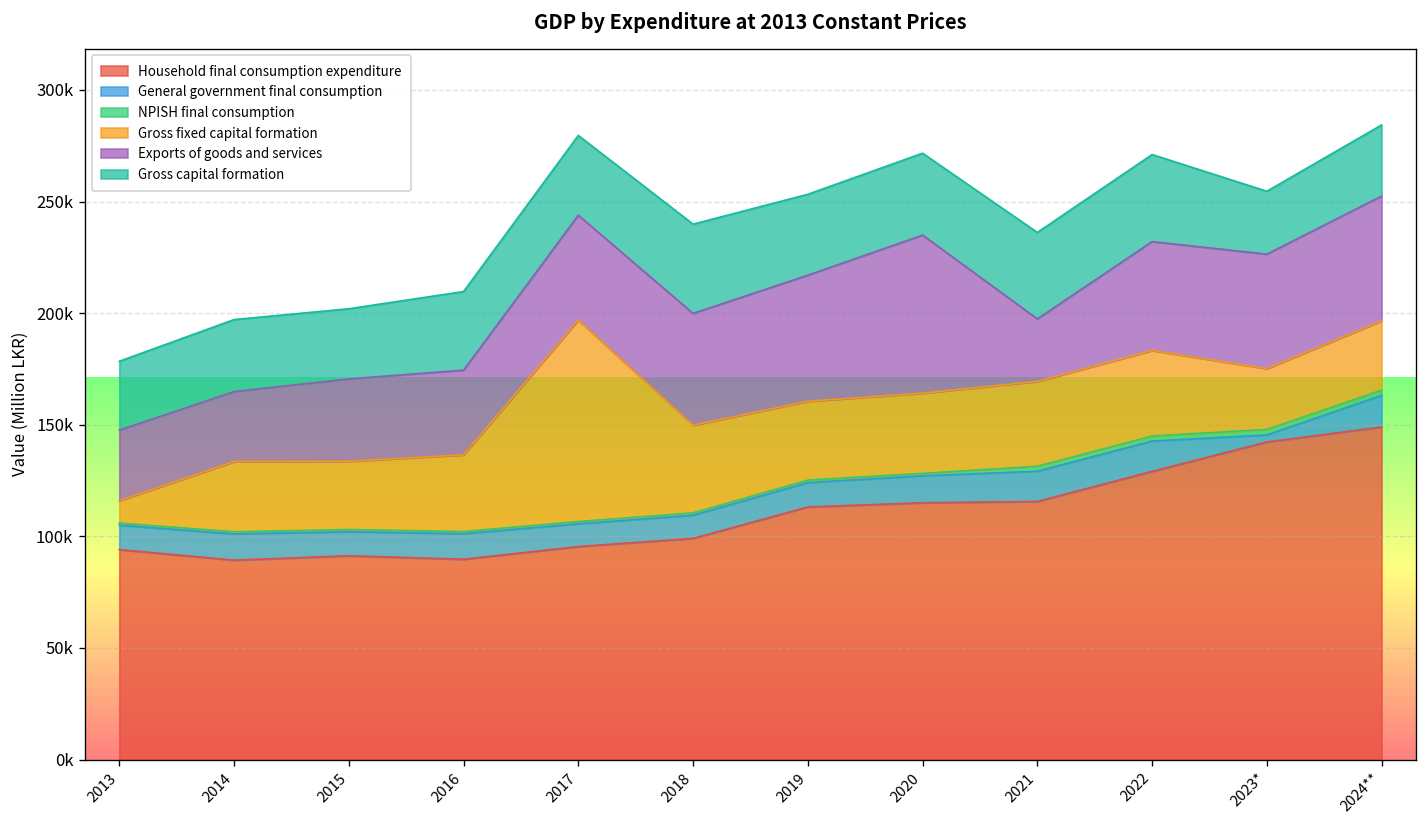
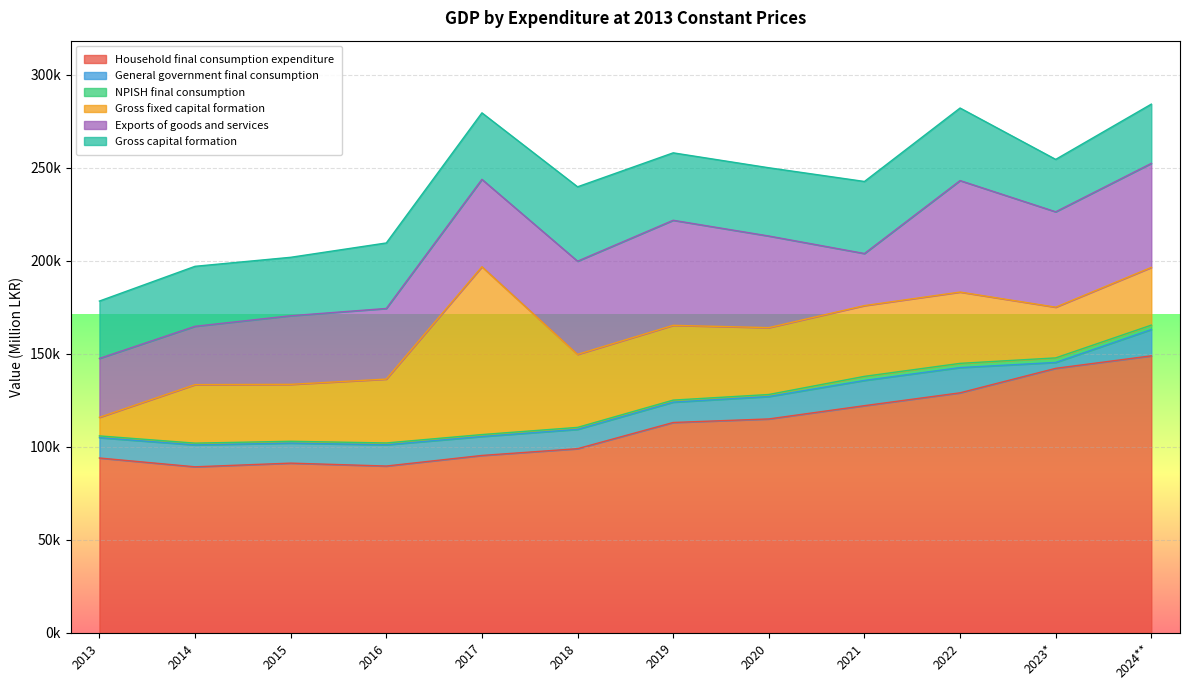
Gross fixed capital formation, 2019: 35000 -> 40000
Exports of goods and services, 2020: 71000 -> 49000
Household final consumption expenditure, 2021: 116000 -> 122000
Exports of goods and services, 2022: 49000 -> 60000
